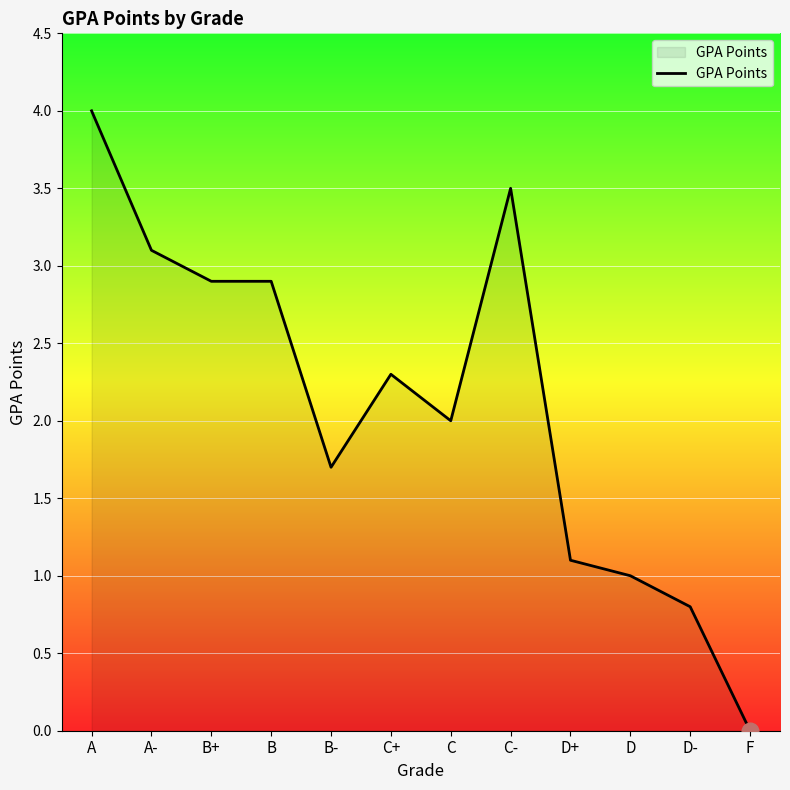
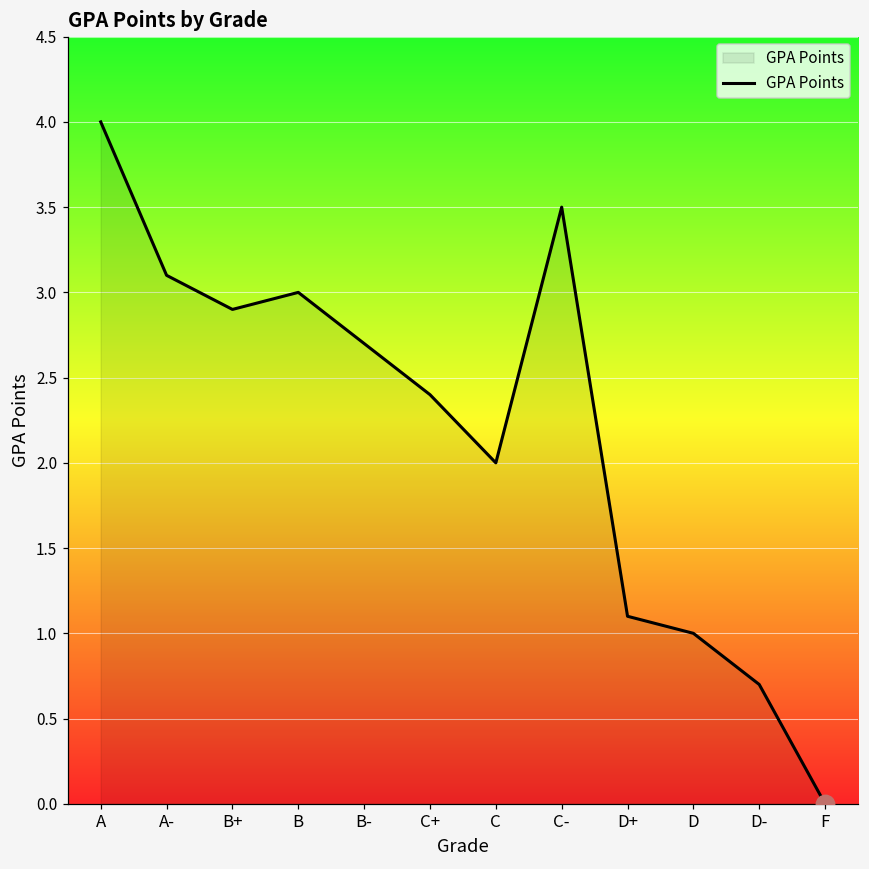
GPA Points, B: 2.9 -> 3.0
GPA Points, B-: 1.7 -> 2.7
GPA Points, C+: 2.3 -> 2.4
GPA Points, D-: 0.8 -> 0.7
